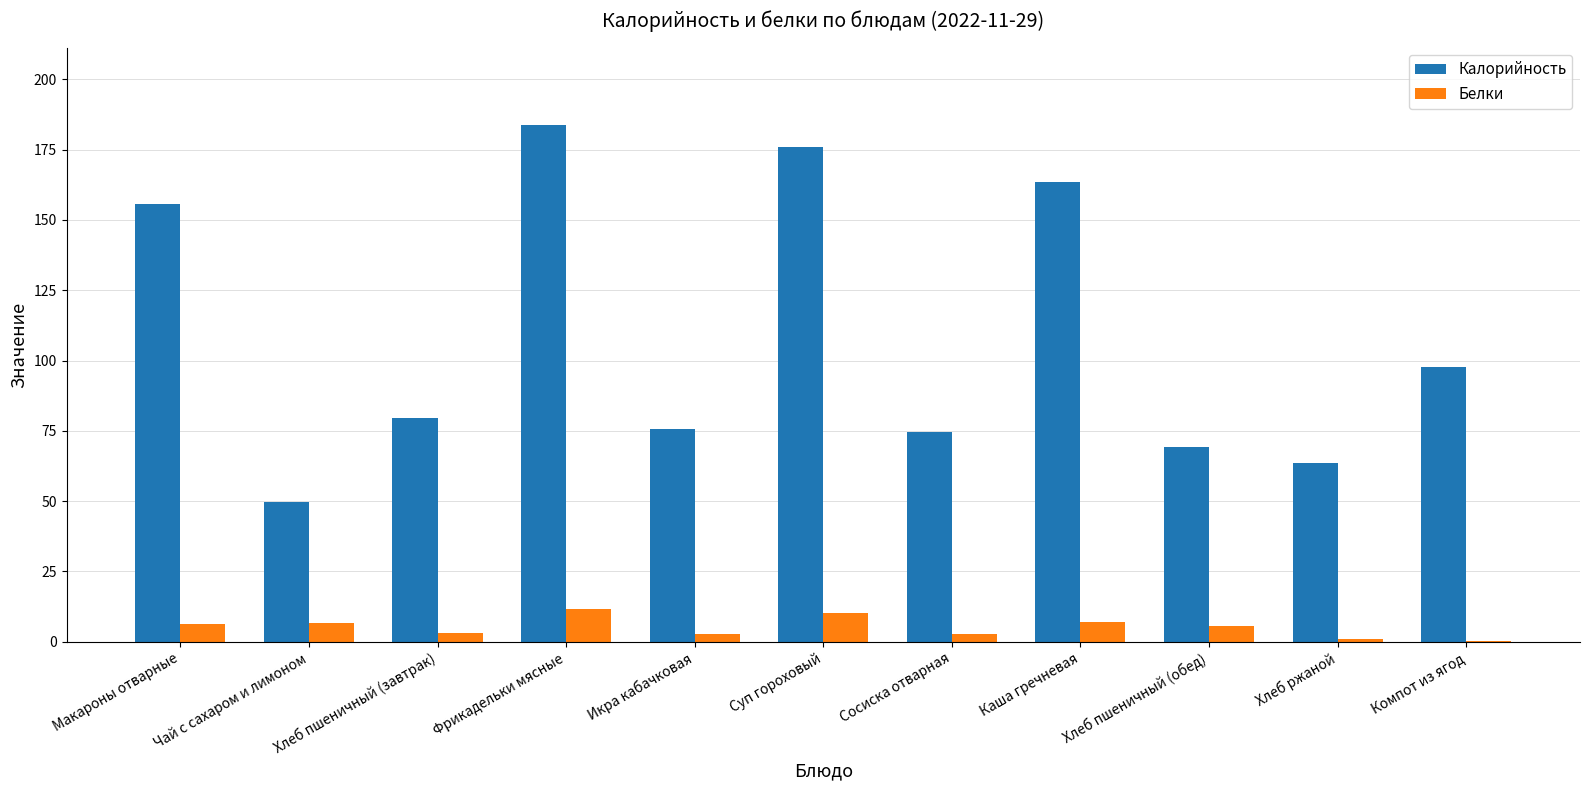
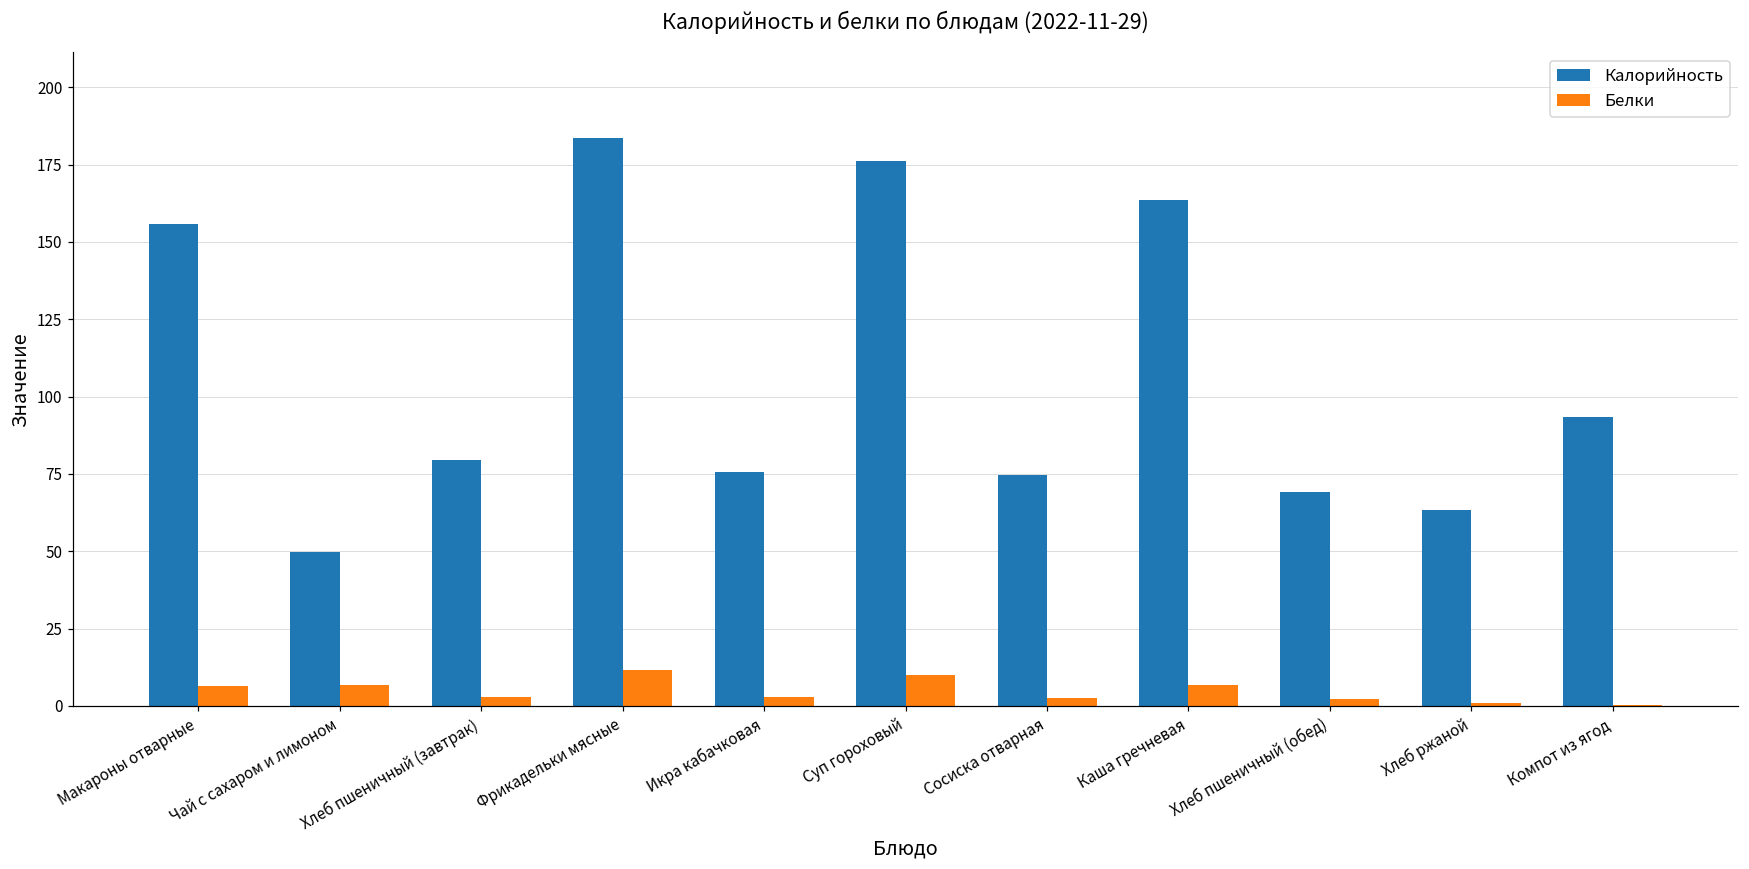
Белки, Хлеб пшеничный (обед): 6 -> 2
Калорийность, Компот из ягод: 98 -> 94
